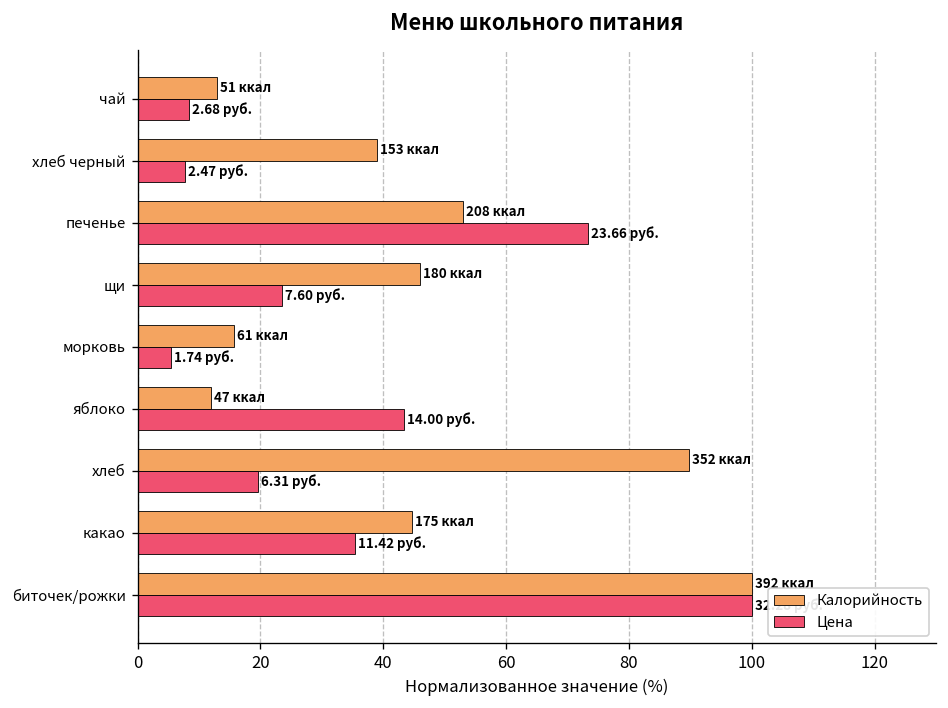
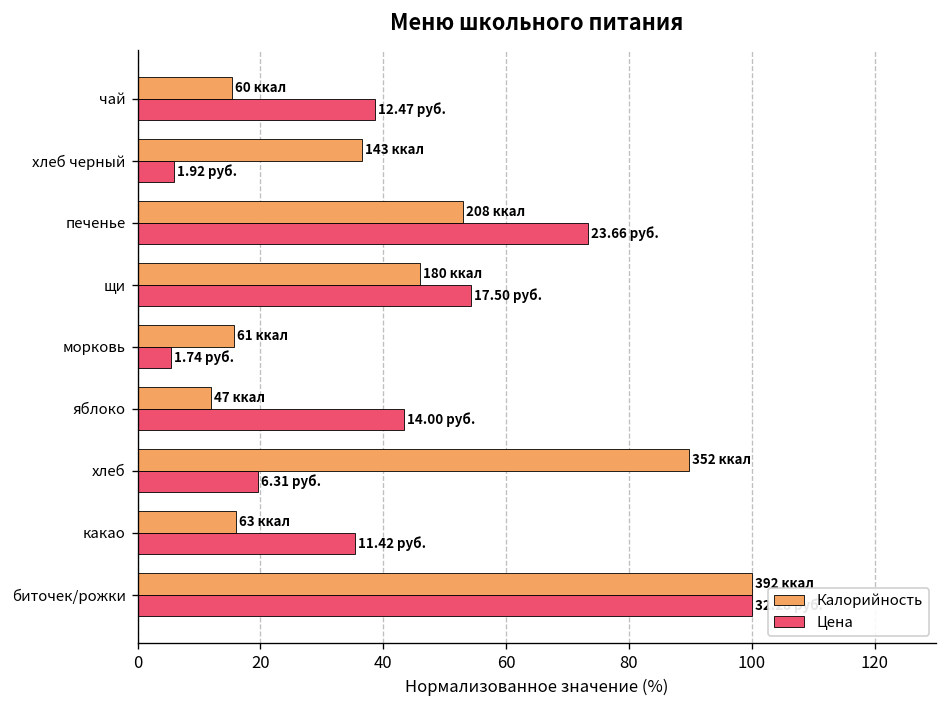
Калорийность, чай: 51 -> 60
Цена, чай: 2.68 -> 12.47
Калорийность, хлеб черный: 153 -> 143
Цена, хлеб черный: 2.47 -> 1.92
Цена, щи: 7.60 -> 17.50
Калорийность, какао: 175 -> 63
